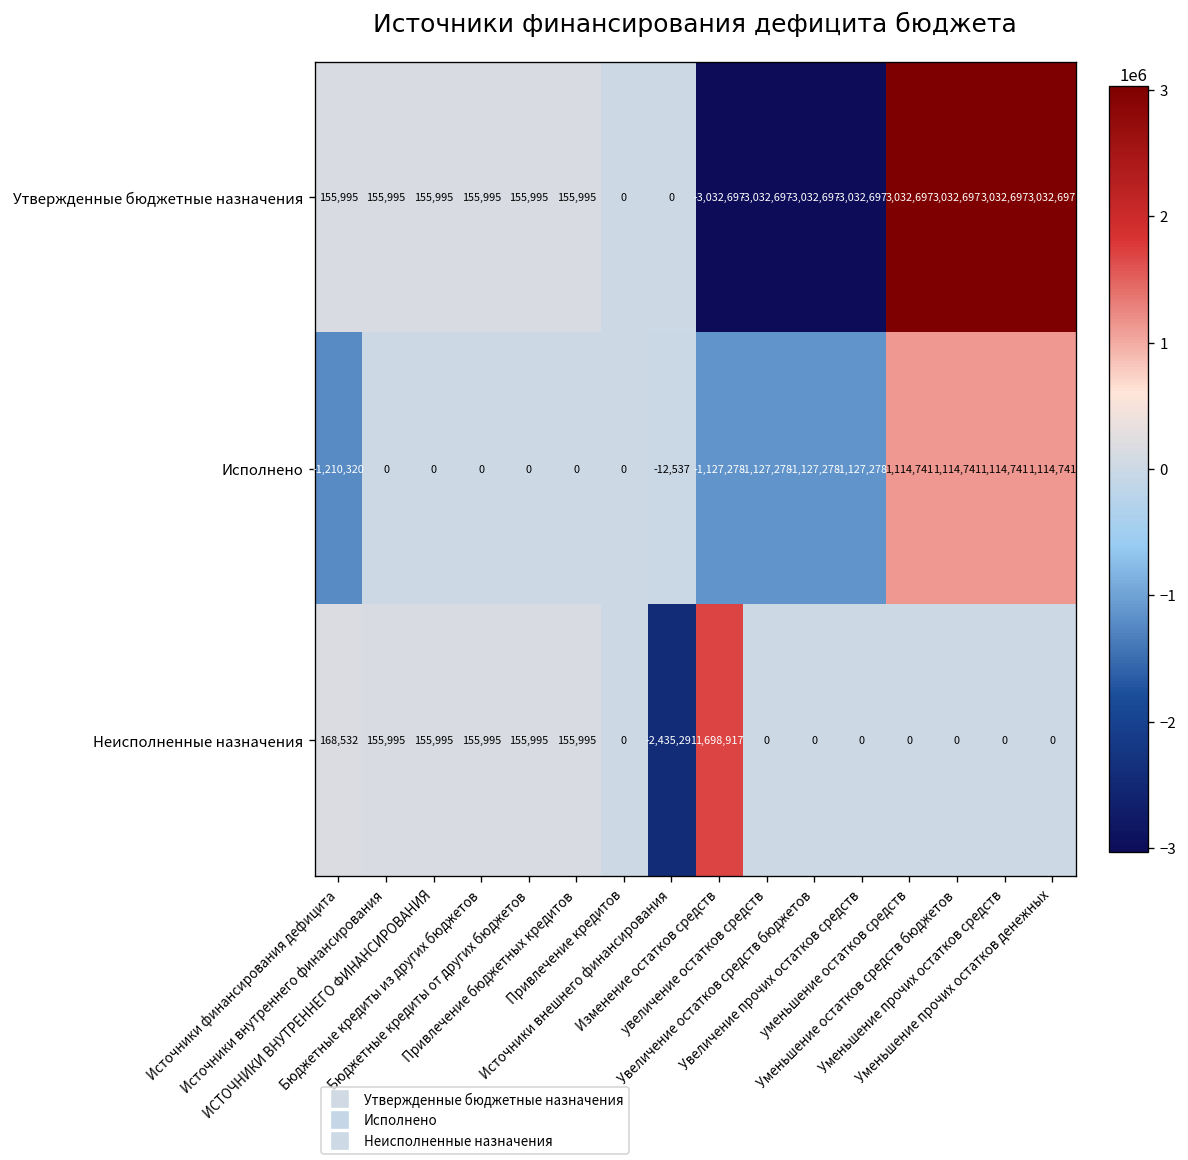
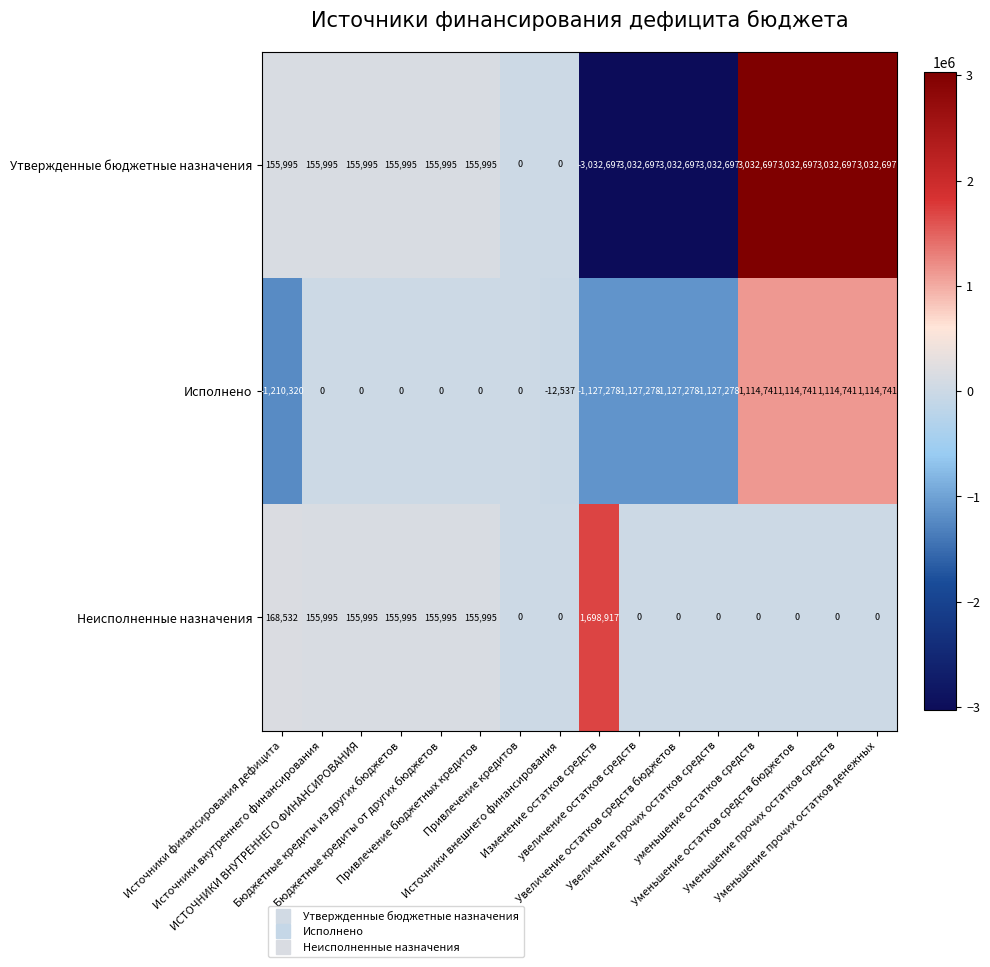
Неисполненные назначения, Источники внешнего финансирования: -2,435,291 -> 0
